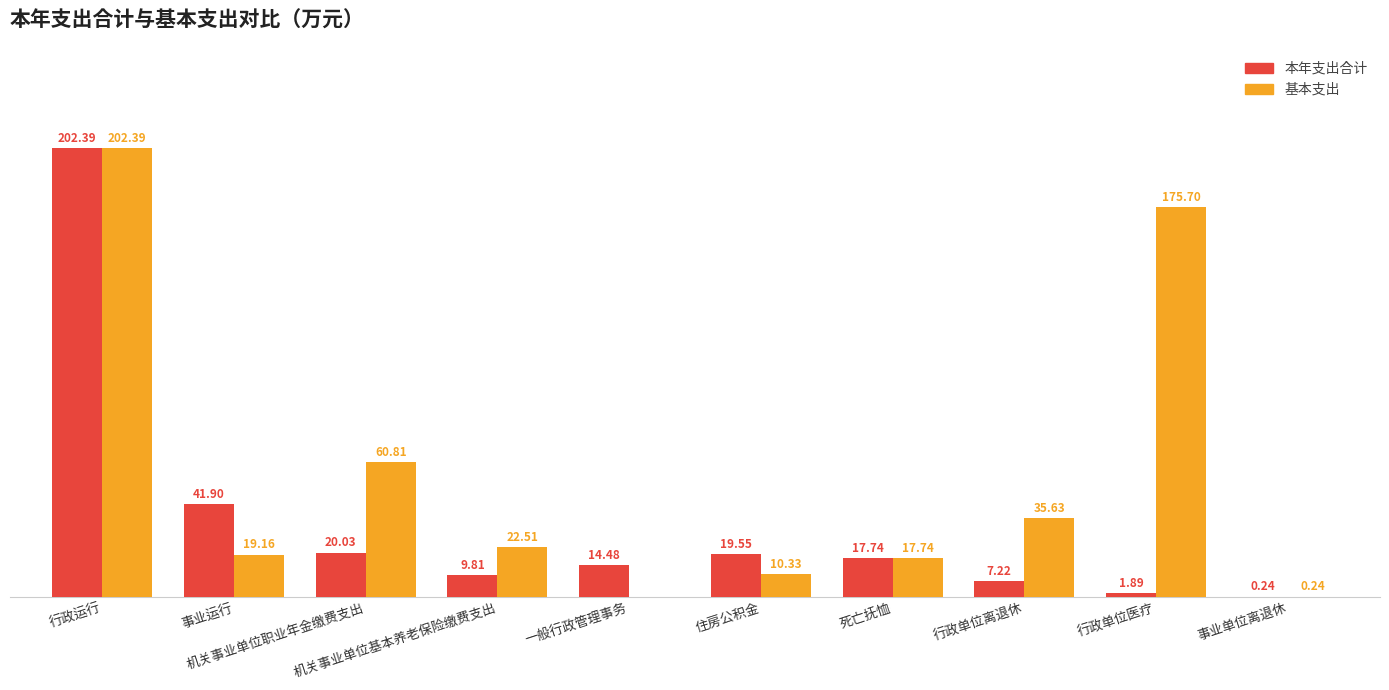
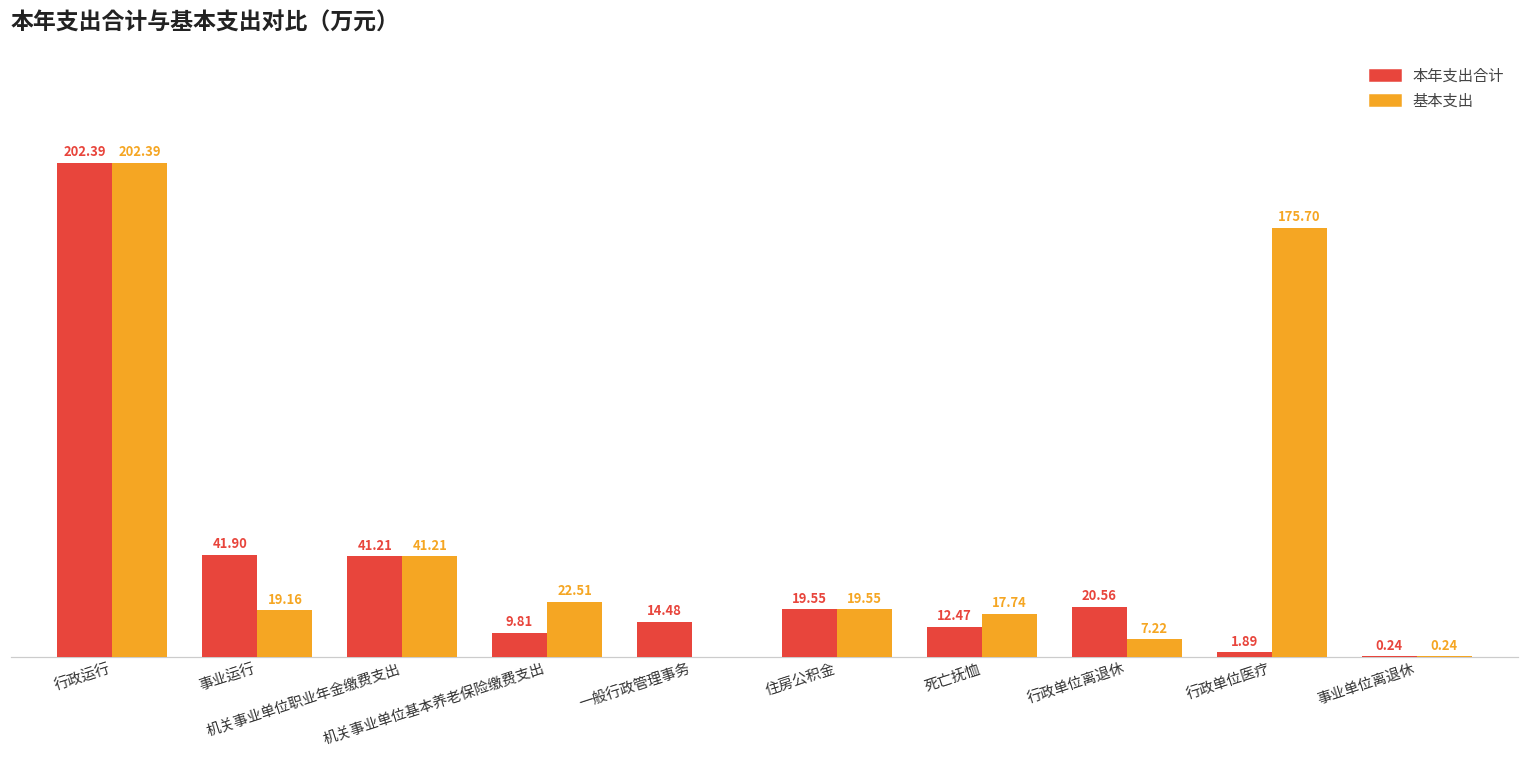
本年支出合计, 机关事业单位职业年金缴费支出: 20.03 -> 41.21
基本支出, 机关事业单位职业年金缴费支出: 60.81 -> 41.21
基本支出, 住房公积金: 10.33 -> 19.55
本年支出合计, 死亡抚恤: 17.74 -> 12.47
本年支出合计, 行政单位离退休: 7.22 -> 20.56
基本支出, 行政单位离退休: 35.63 -> 7.22
